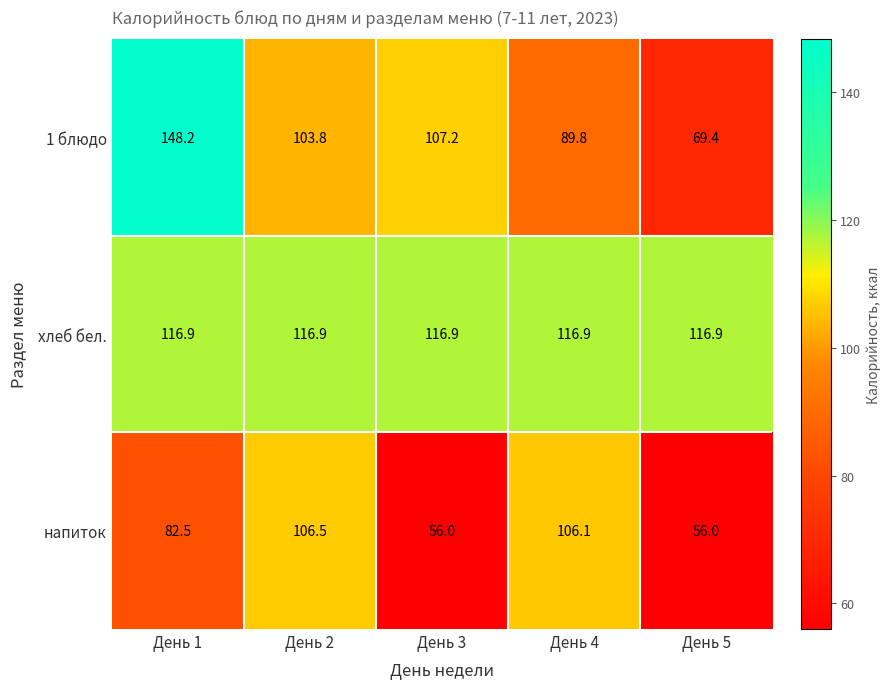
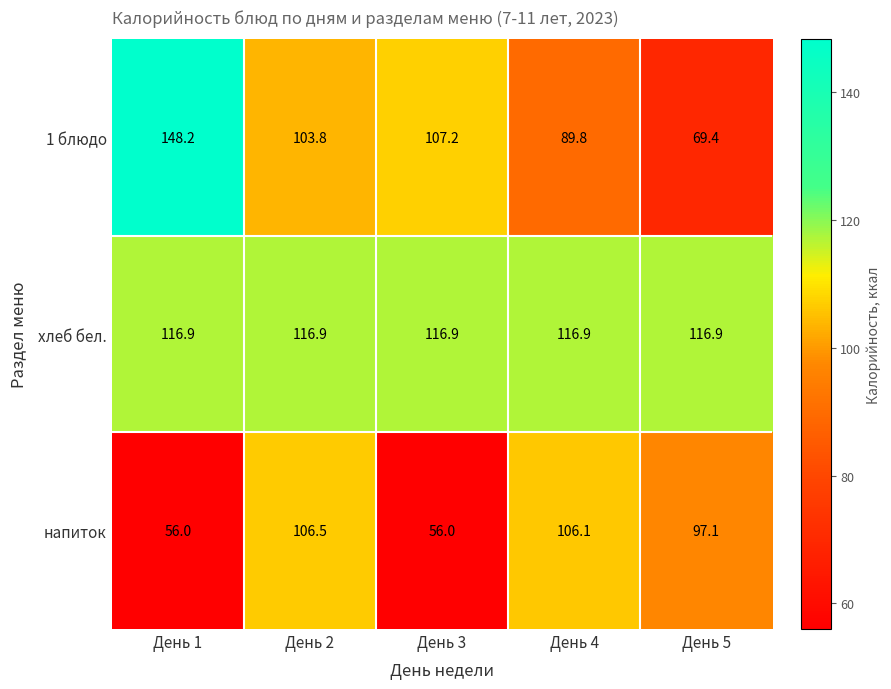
напиток, День 1: 82.5 -> 56.0
напиток, День 5: 56.0 -> 97.1
